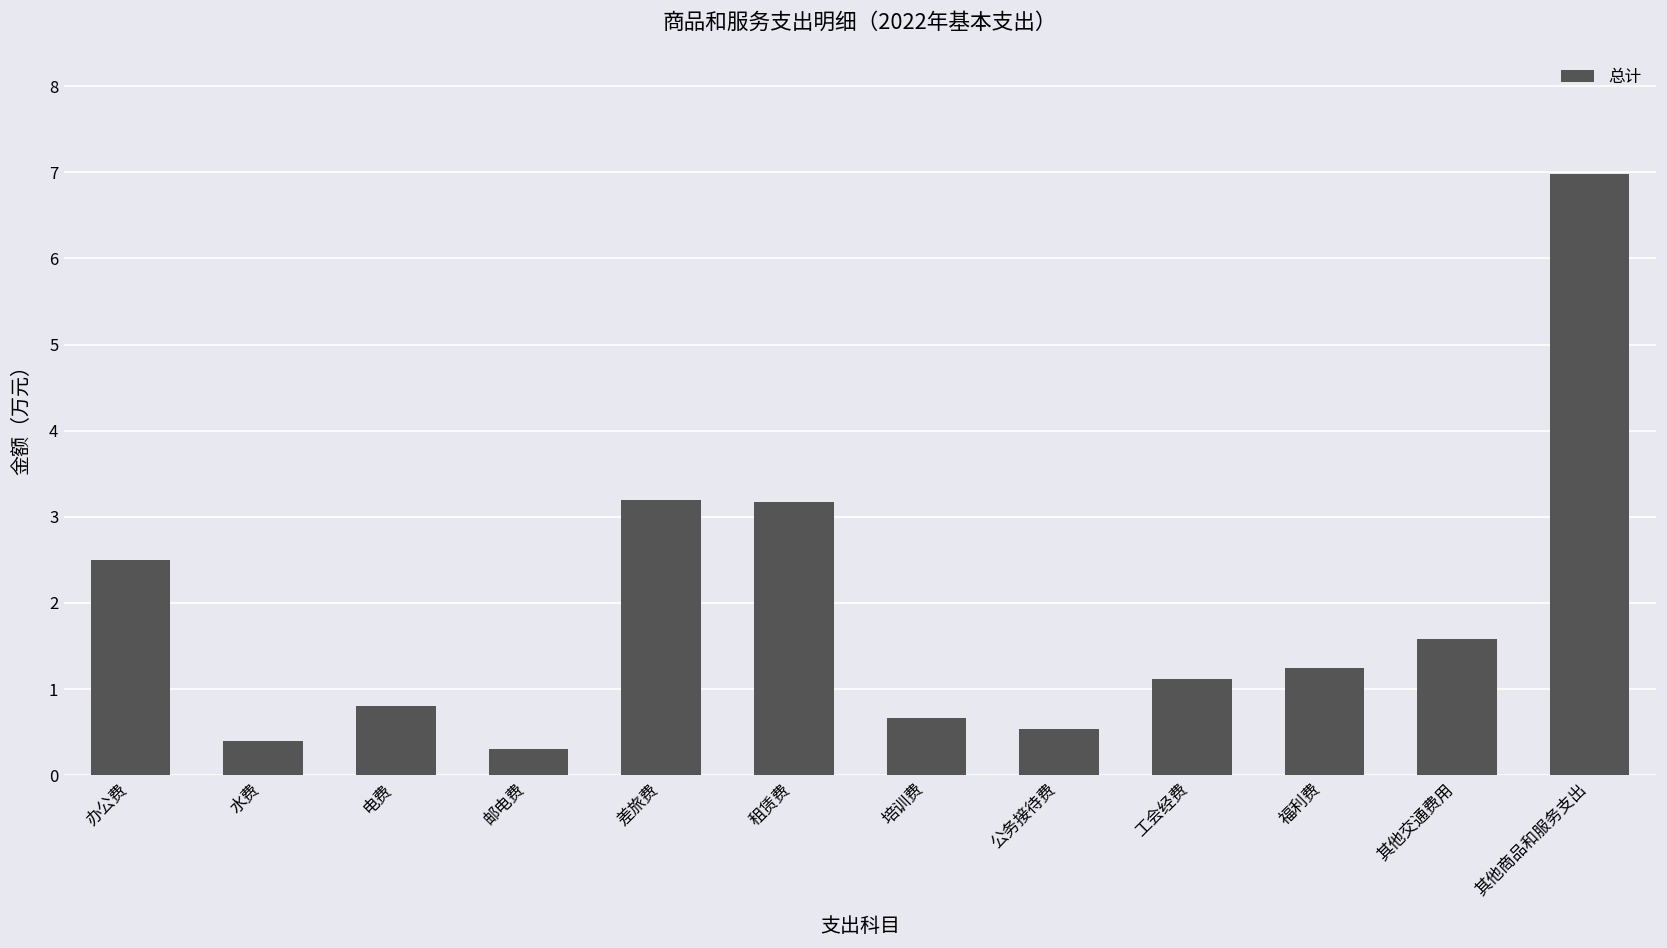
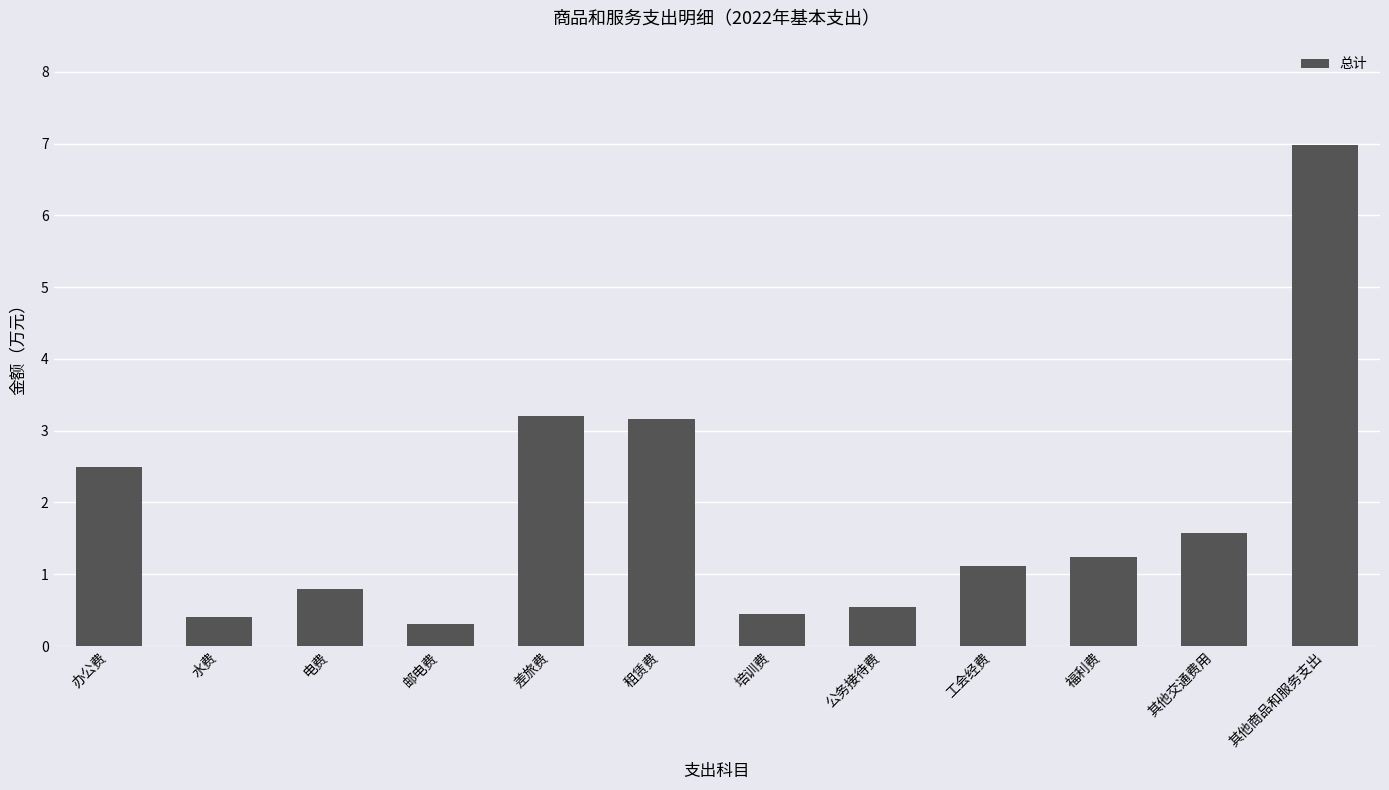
培训费: 0.7 -> 0.5
